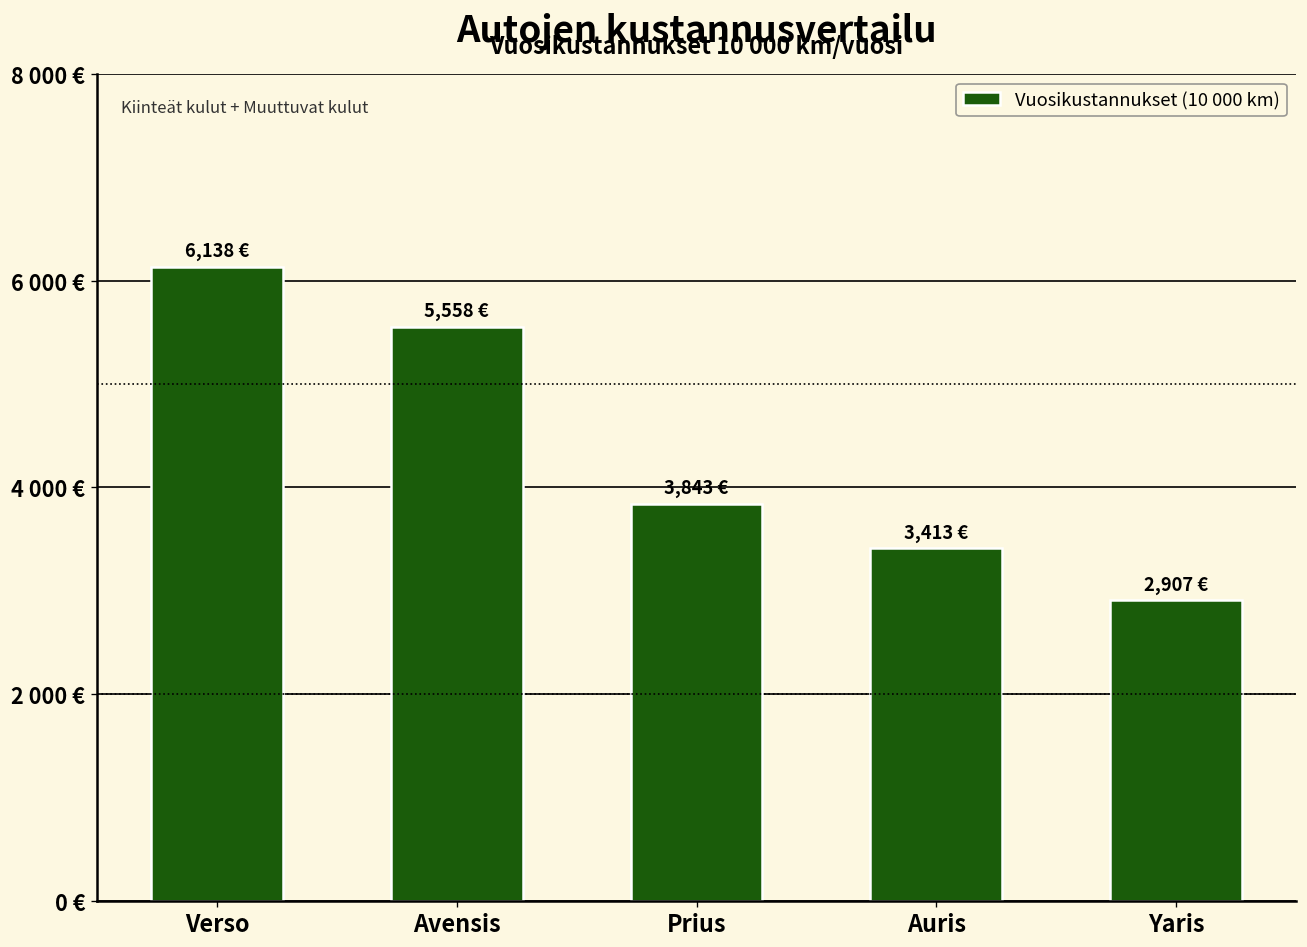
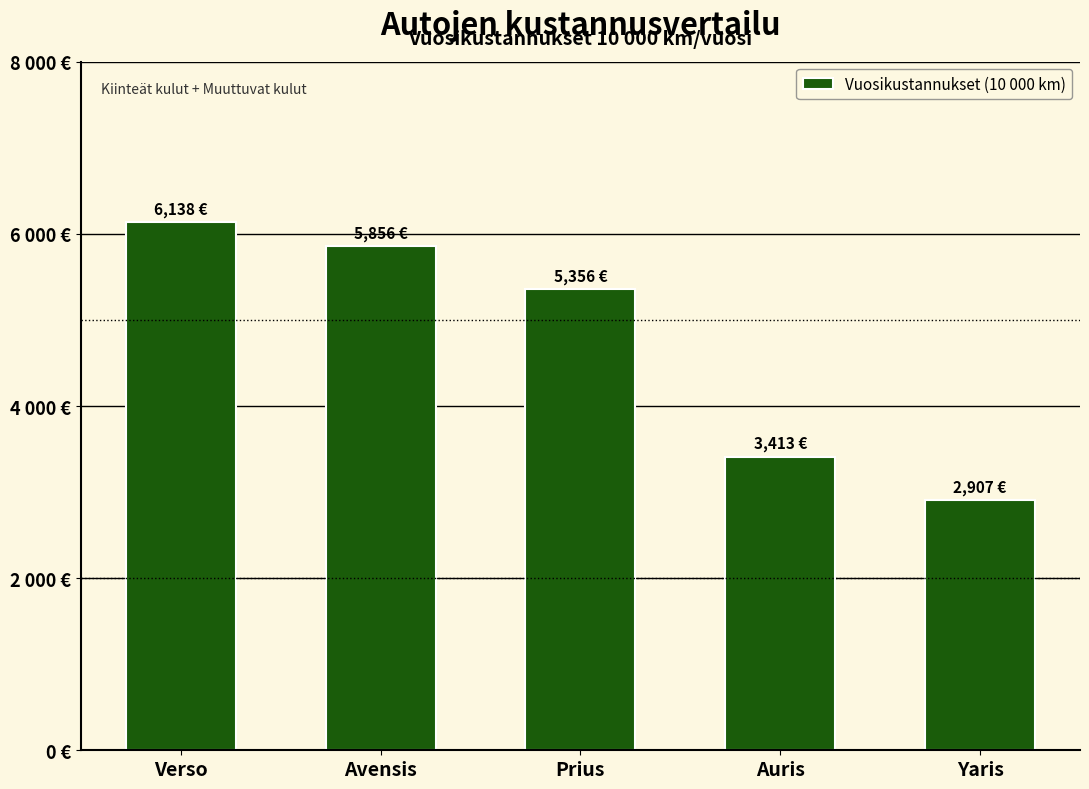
Avensis: 5,558 -> 5,856
Prius: 3,843 -> 5,356
